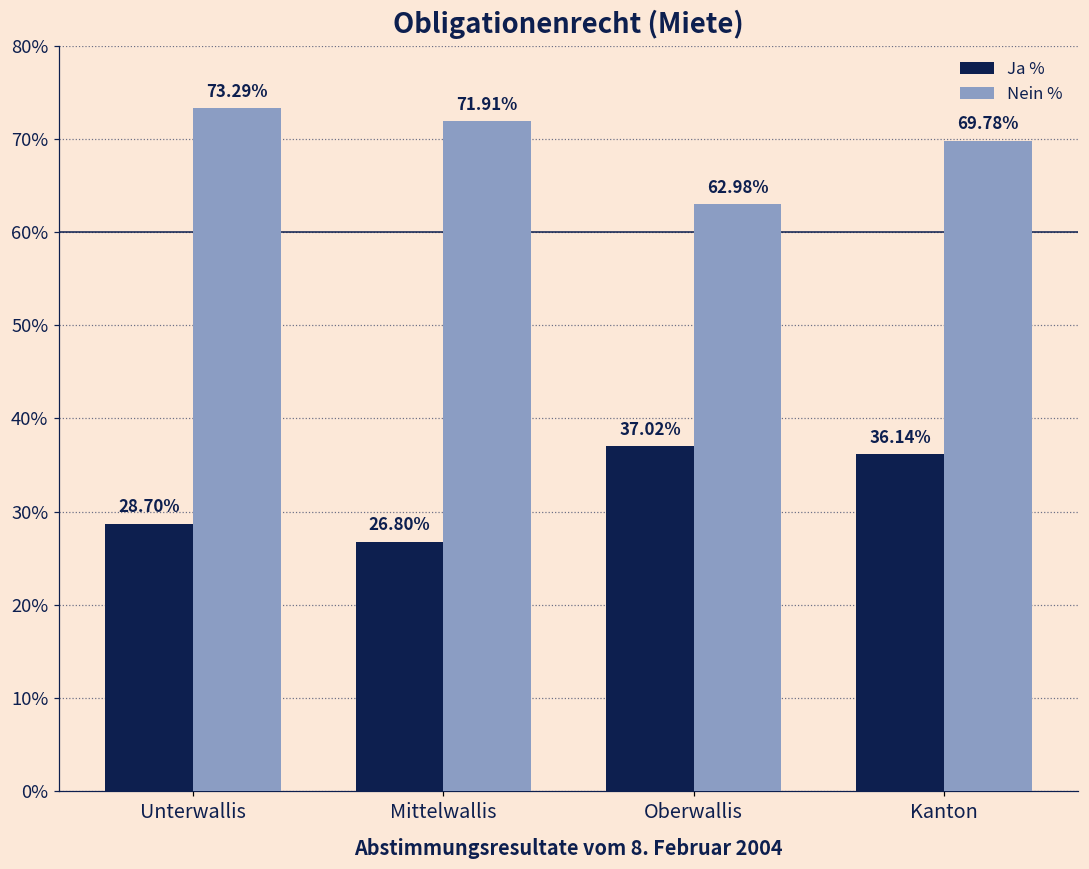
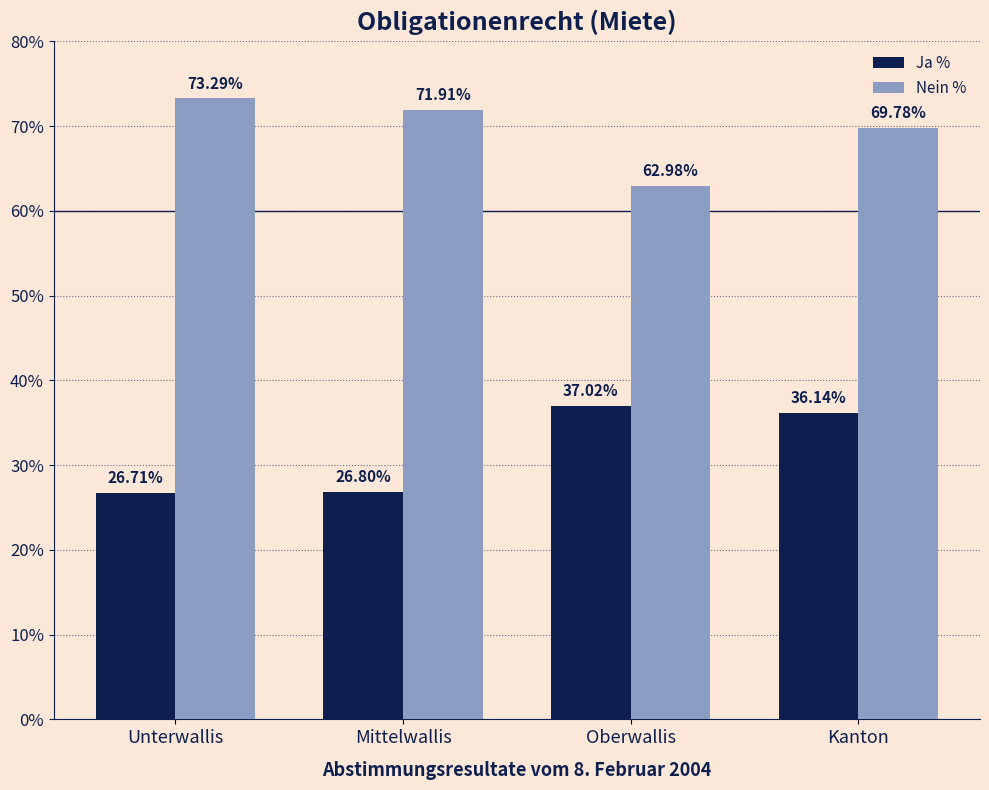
Ja %, Unterwallis: 28.70% -> 26.71%
